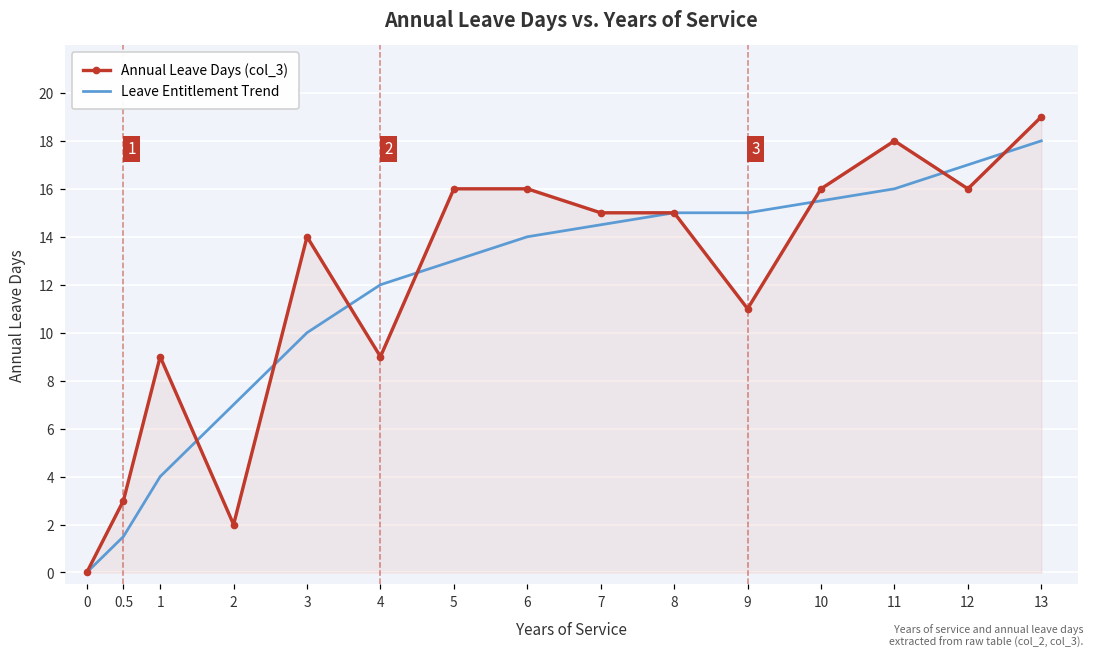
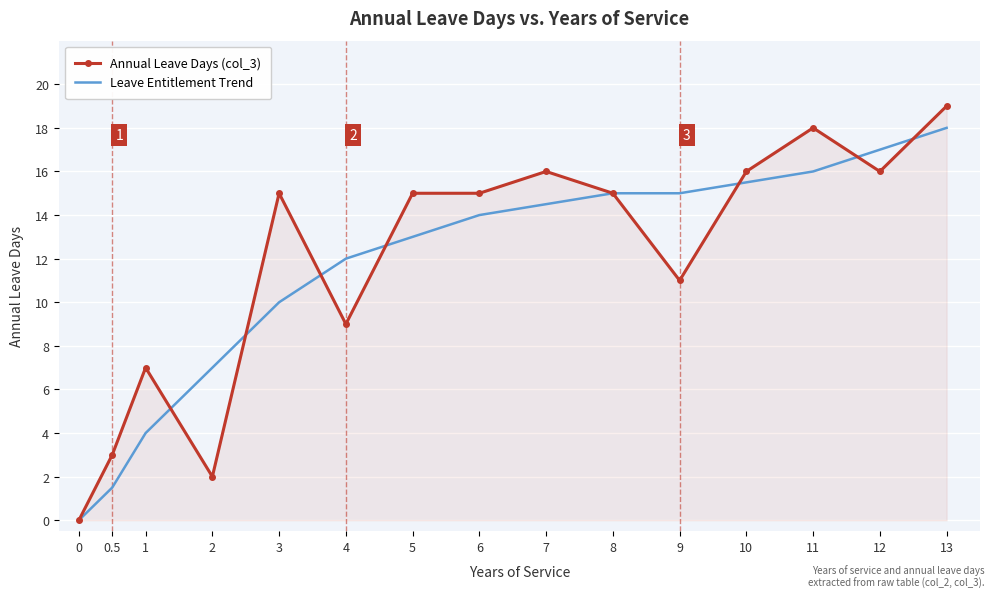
Annual Leave Days (col_3), 1: 9 -> 7
Annual Leave Days (col_3), 3: 14 -> 15
Annual Leave Days (col_3), 5: 16 -> 15
Annual Leave Days (col_3), 6: 16 -> 15
Annual Leave Days (col_3), 7: 15 -> 16
